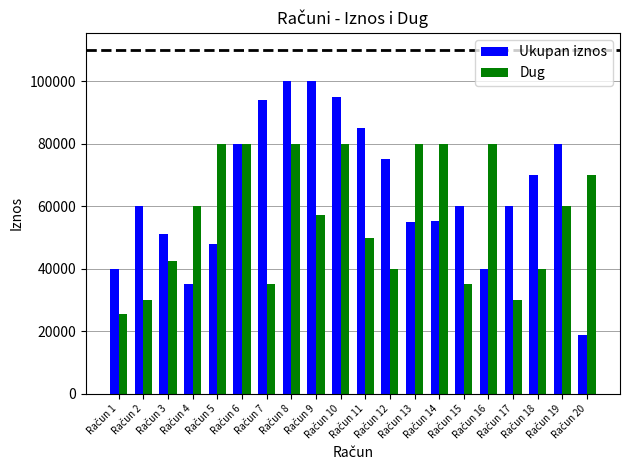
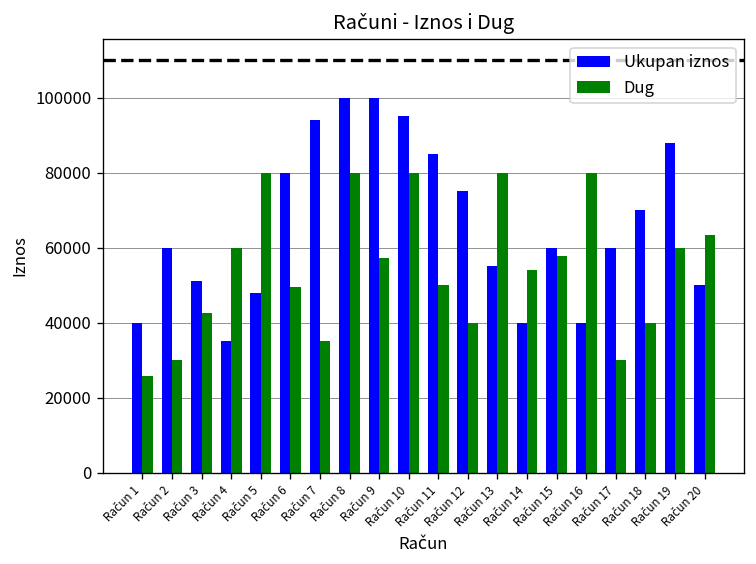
Dug, Račun 6: 80000 -> 50000
Ukupan iznos, Račun 14: 55000 -> 40000
Dug, Račun 14: 80000 -> 54000
Dug, Račun 15: 35000 -> 58000
Ukupan iznos, Račun 19: 80000 -> 88000
Ukupan iznos, Račun 20: 19000 -> 50000
Dug, Račun 20: 70000 -> 63000
